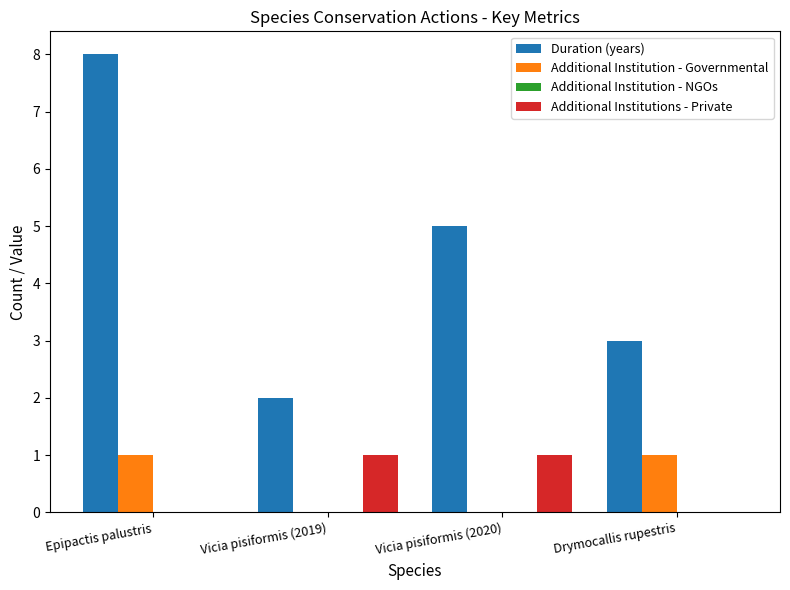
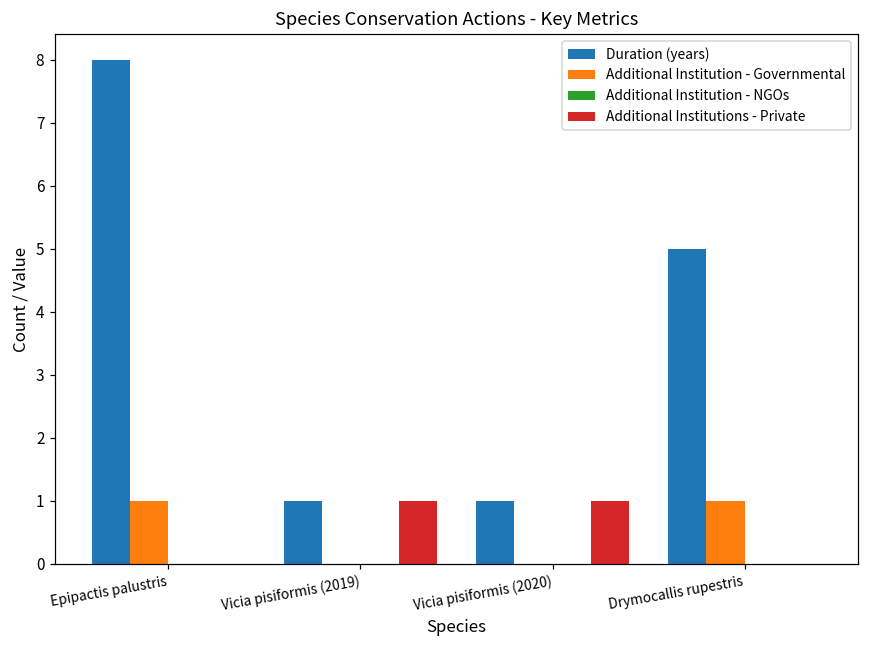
Duration (years), Vicia pisiformis (2019): 2 -> 1
Duration (years), Vicia pisiformis (2020): 5 -> 1
Duration (years), Drymocallis rupestris: 3 -> 5
